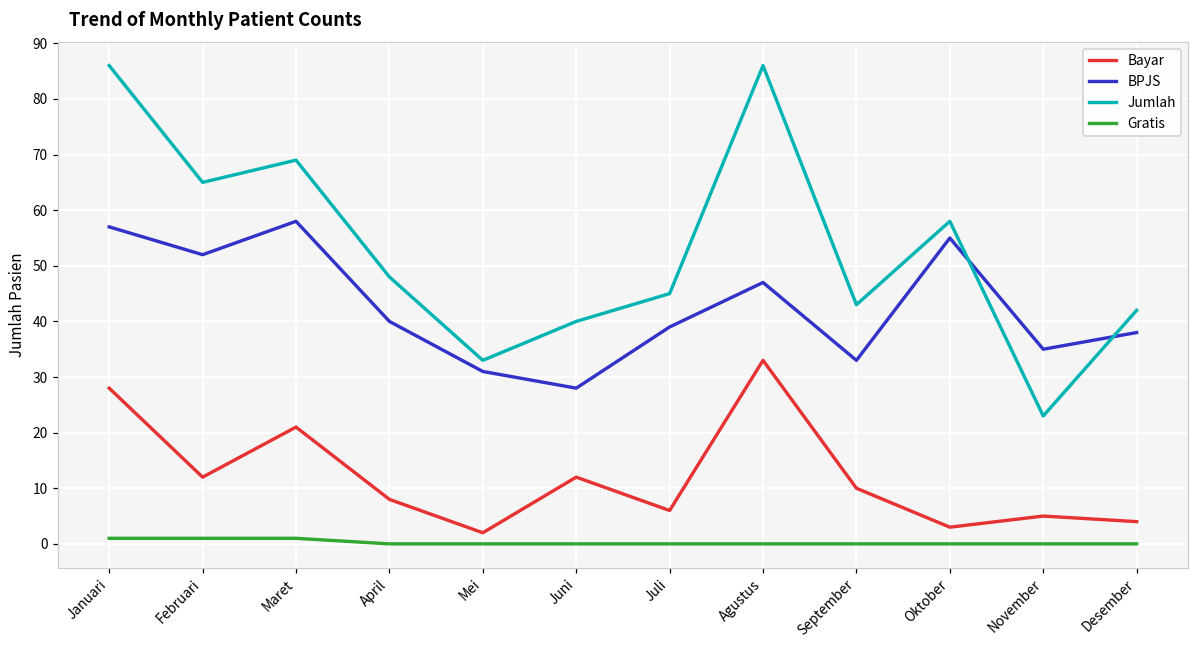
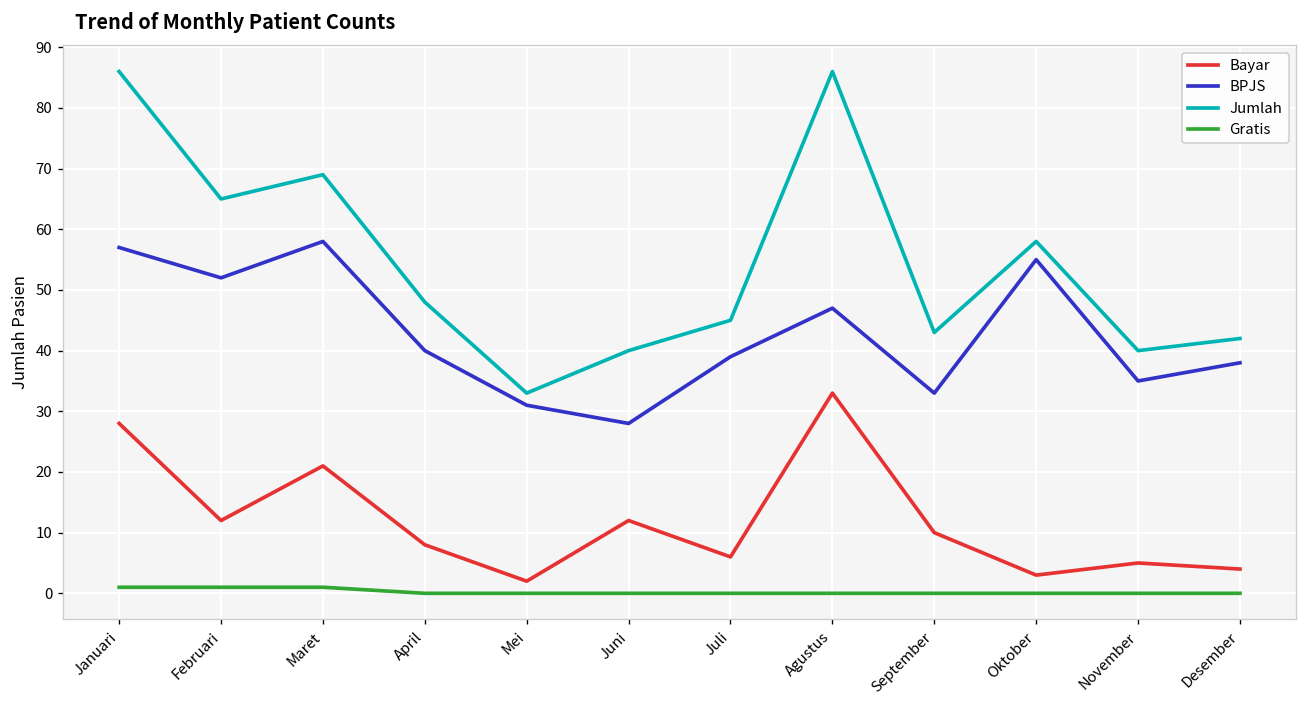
Jumlah, November: 23 -> 40
